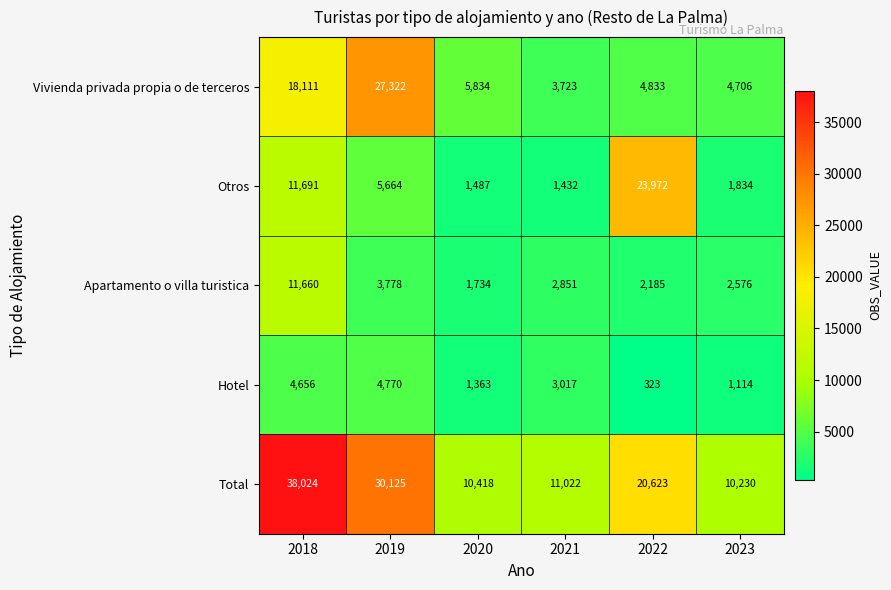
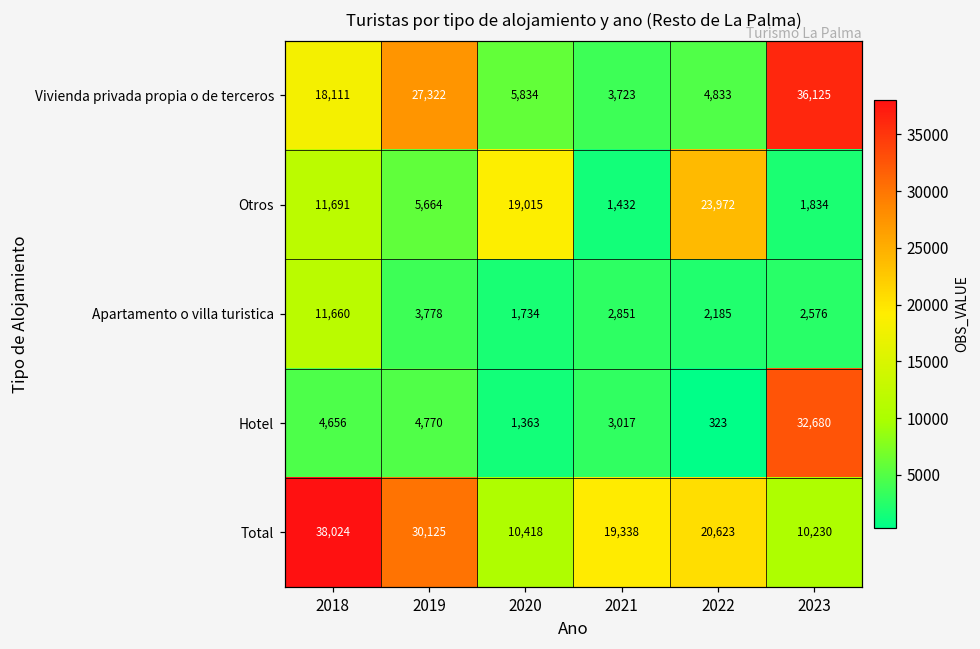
Vivienda privada propia o de terceros, 2023: 4,706 -> 36,125
Otros, 2020: 1,487 -> 19,015
Hotel, 2023: 1,114 -> 32,680
Total, 2021: 11,022 -> 19,338
